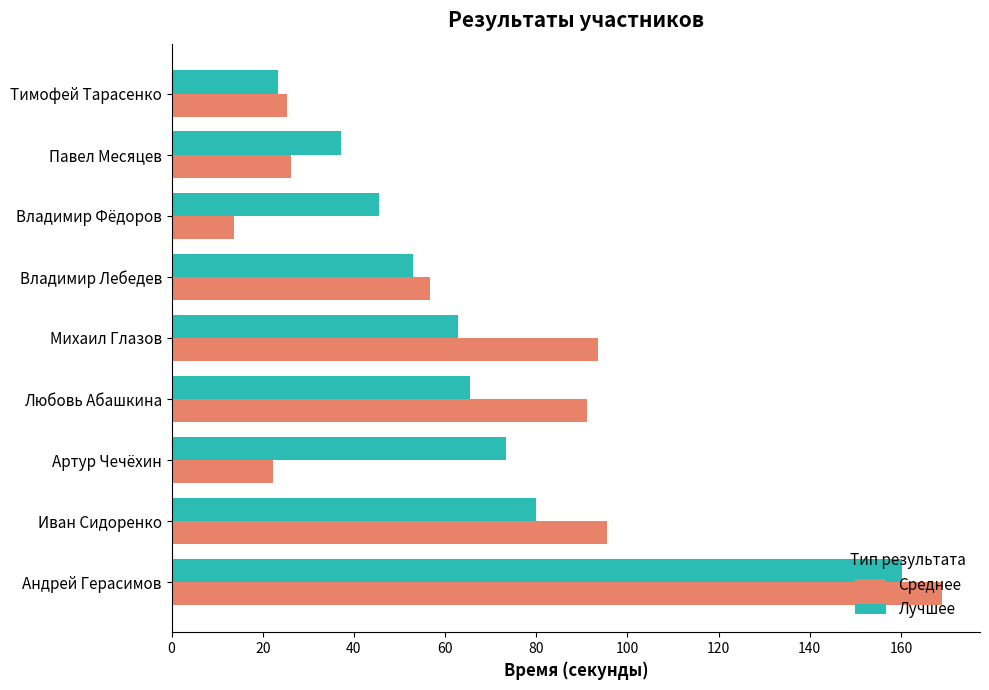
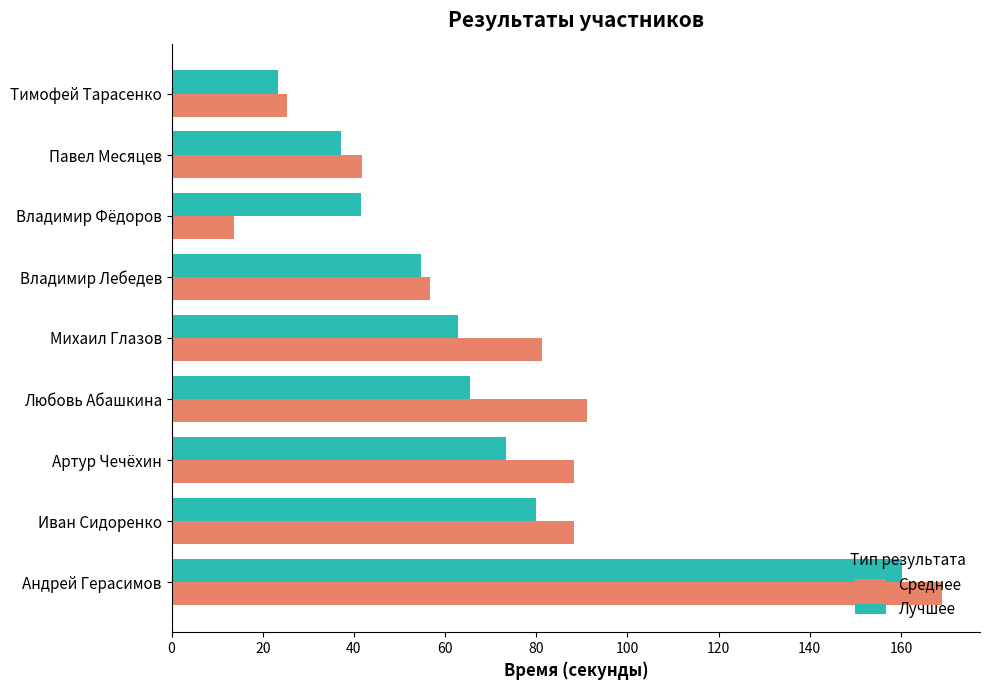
Среднее, Павел Месяцев: 26 -> 42
Лучшее, Владимир Фёдоров: 45 -> 42
Лучшее, Владимир Лебедев: 53 -> 55
Среднее, Михаил Глазов: 94 -> 81
Среднее, Артур Чечёхин: 22 -> 88
Среднее, Иван Сидоренко: 96 -> 88
